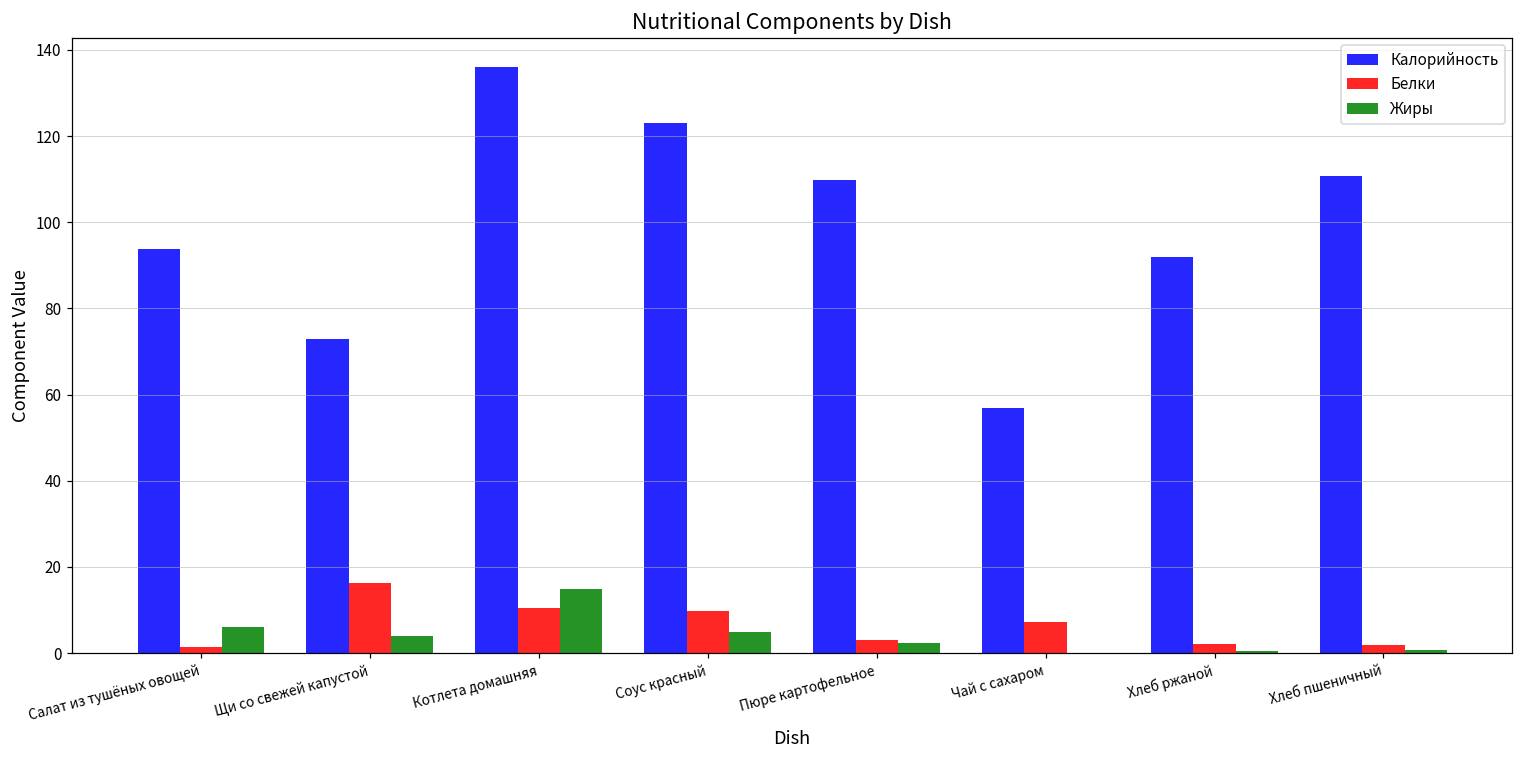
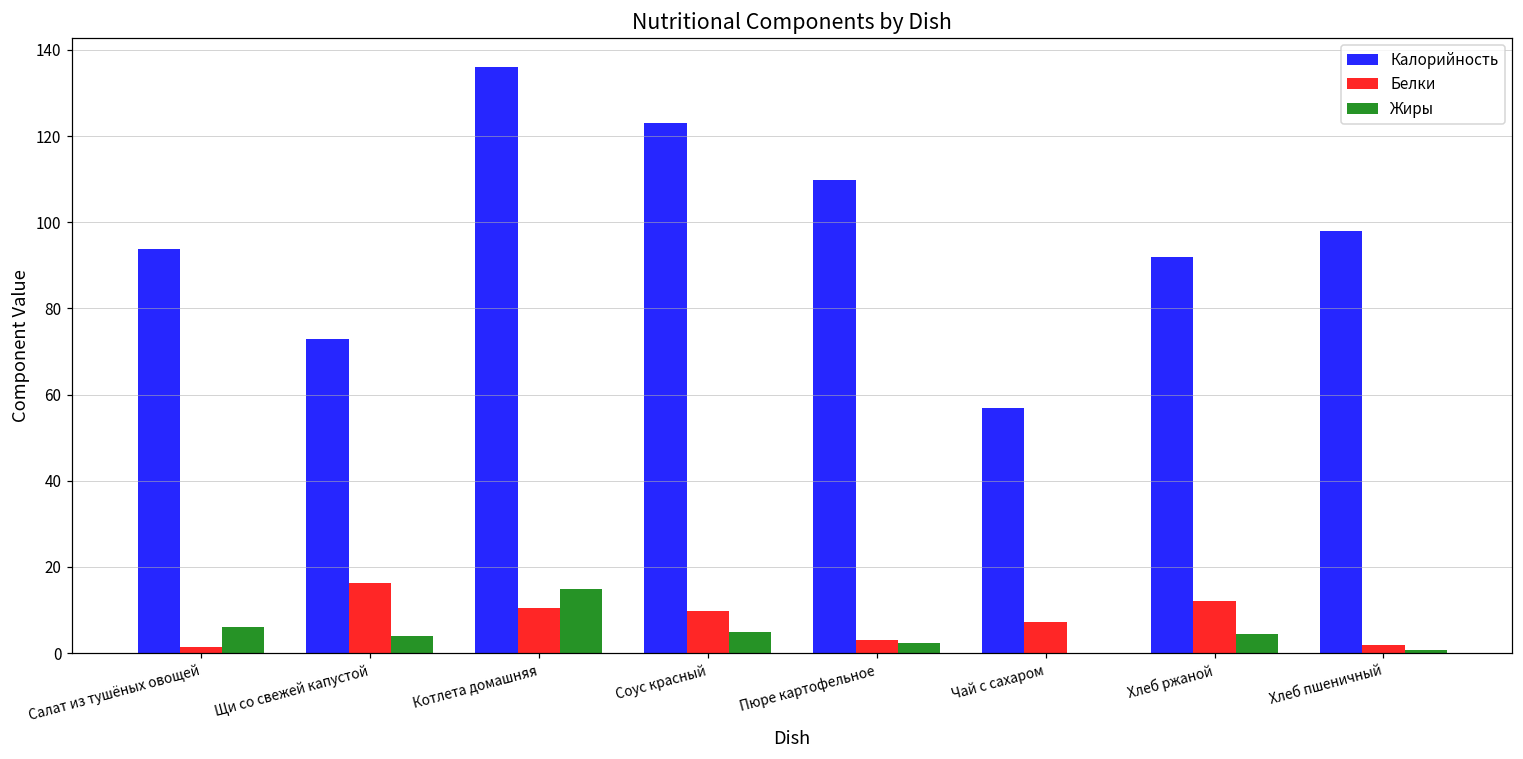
Белки, Хлеб ржаной: 2 -> 12
Жиры, Хлеб ржаной: 0 -> 4
Калорийность, Хлеб пшеничный: 111 -> 98
